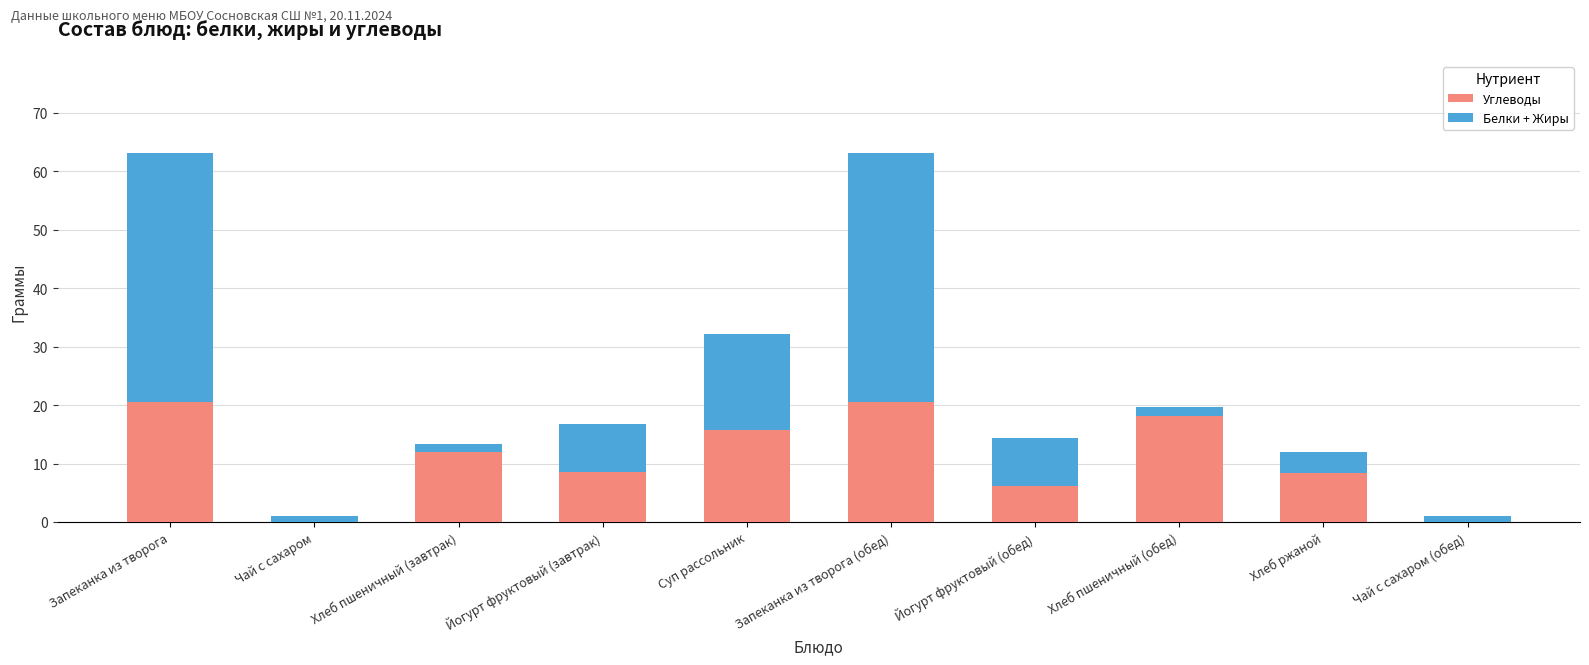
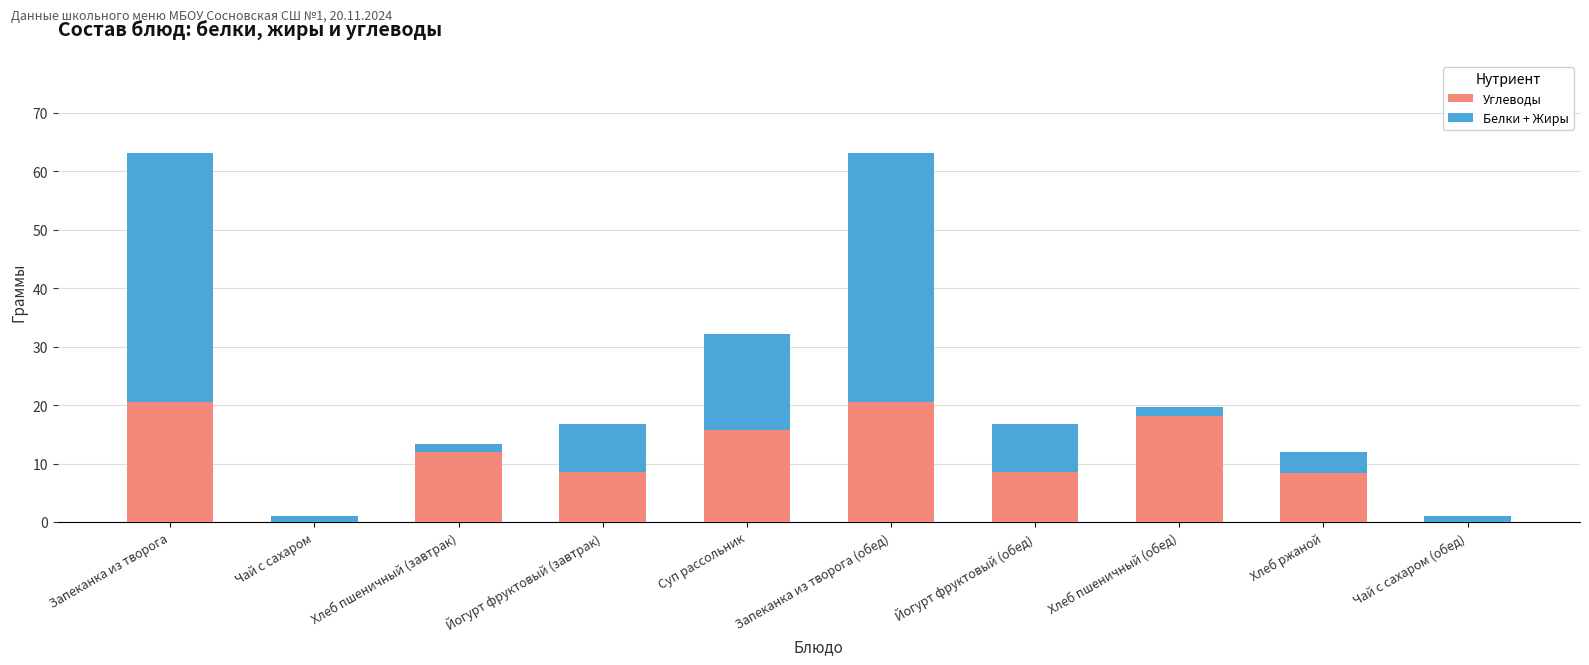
Углеводы, Йогурт фруктовый (обед): 6 -> 9
